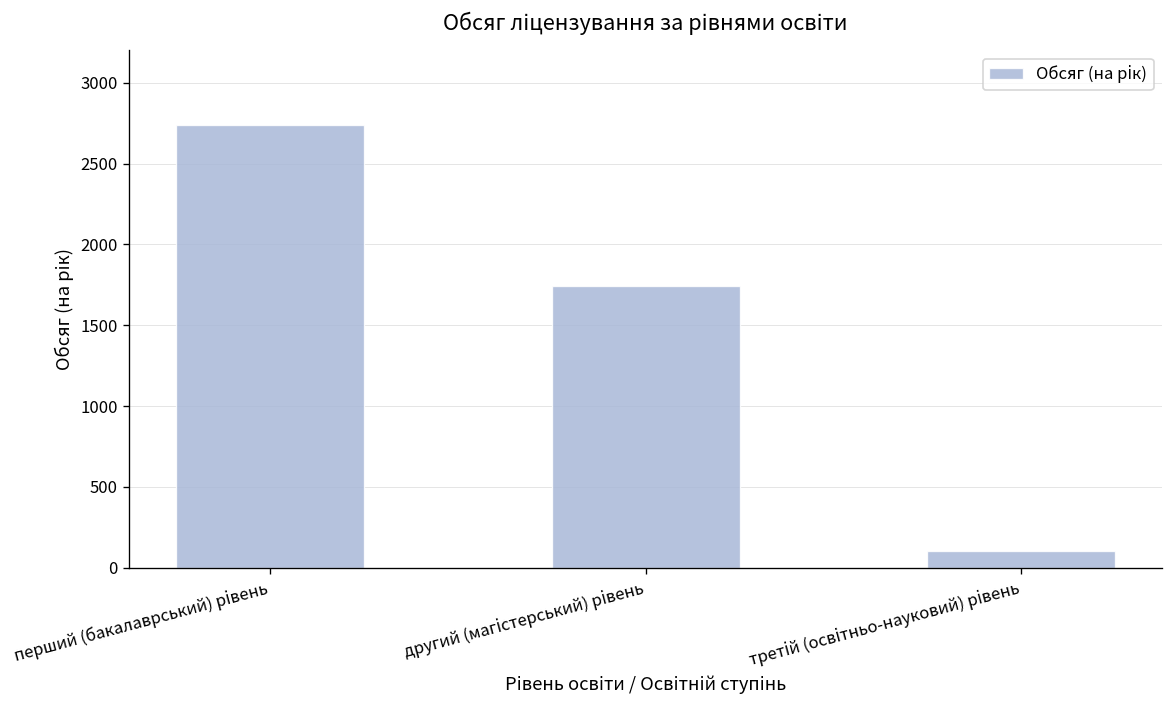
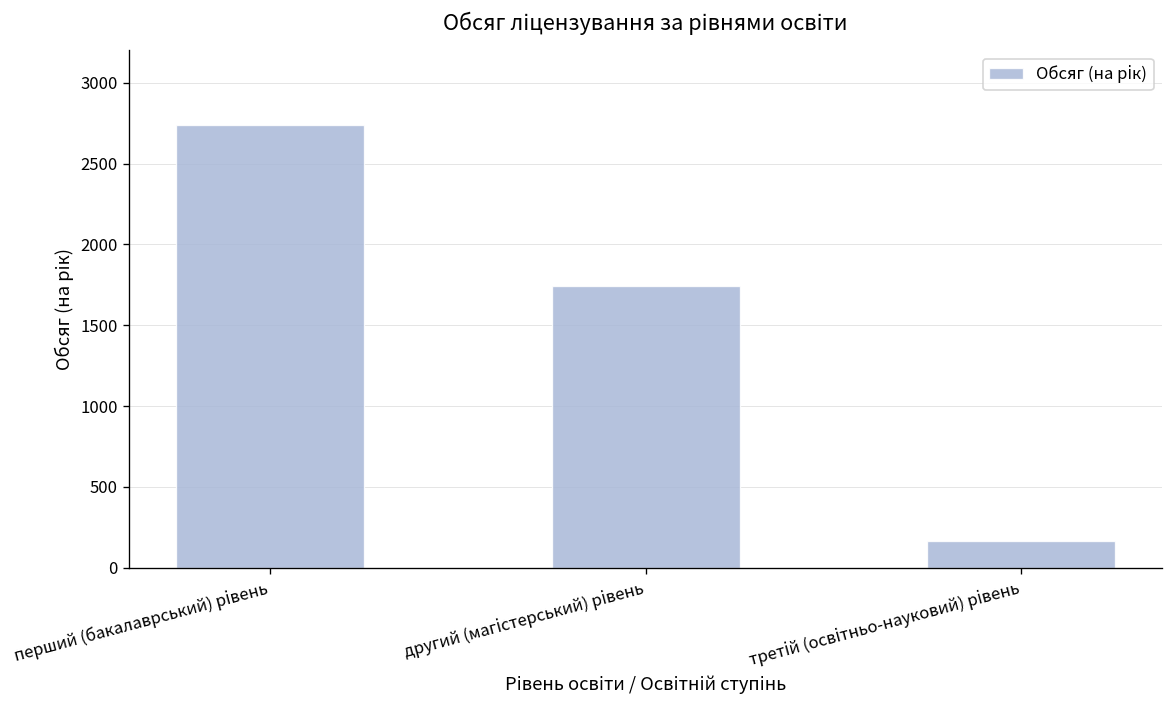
третій (освітньо-науковий) рівень: 110 -> 170
